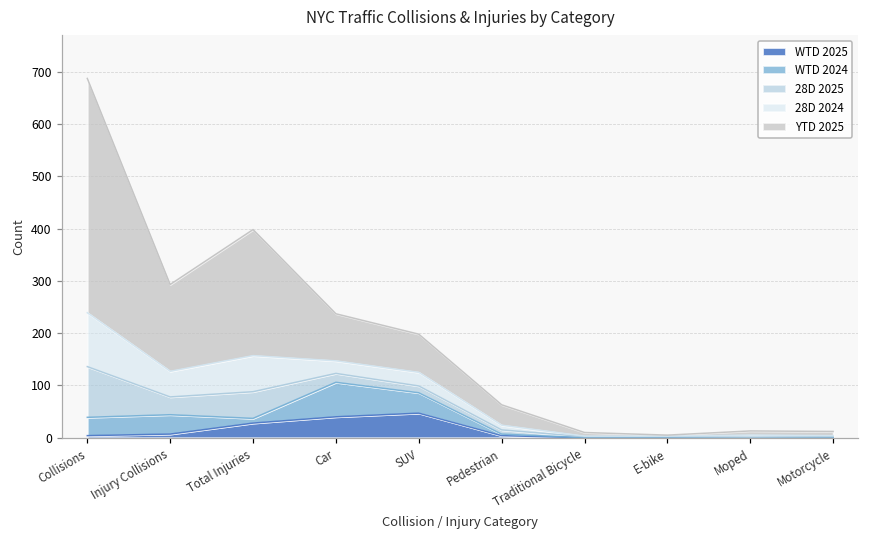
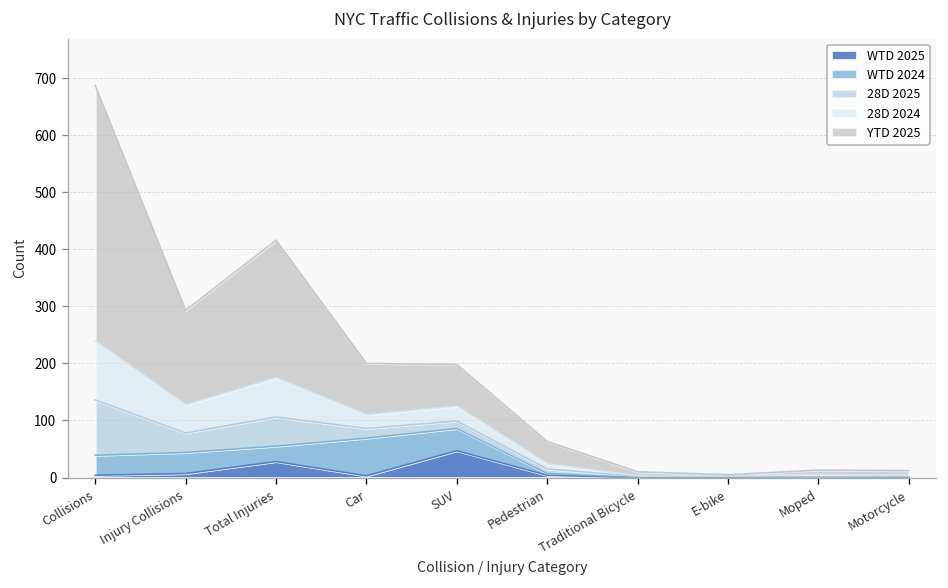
WTD 2024, Total Injuries: 10 -> 30
WTD 2025, Car: 40 -> 0
